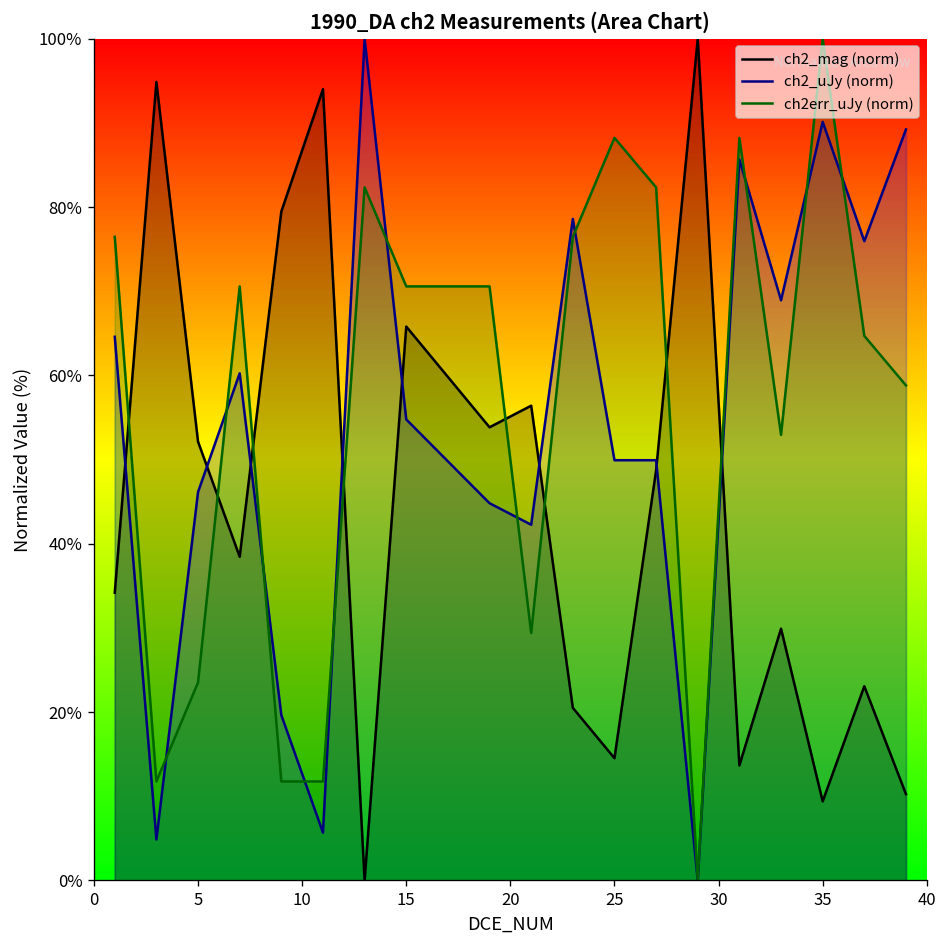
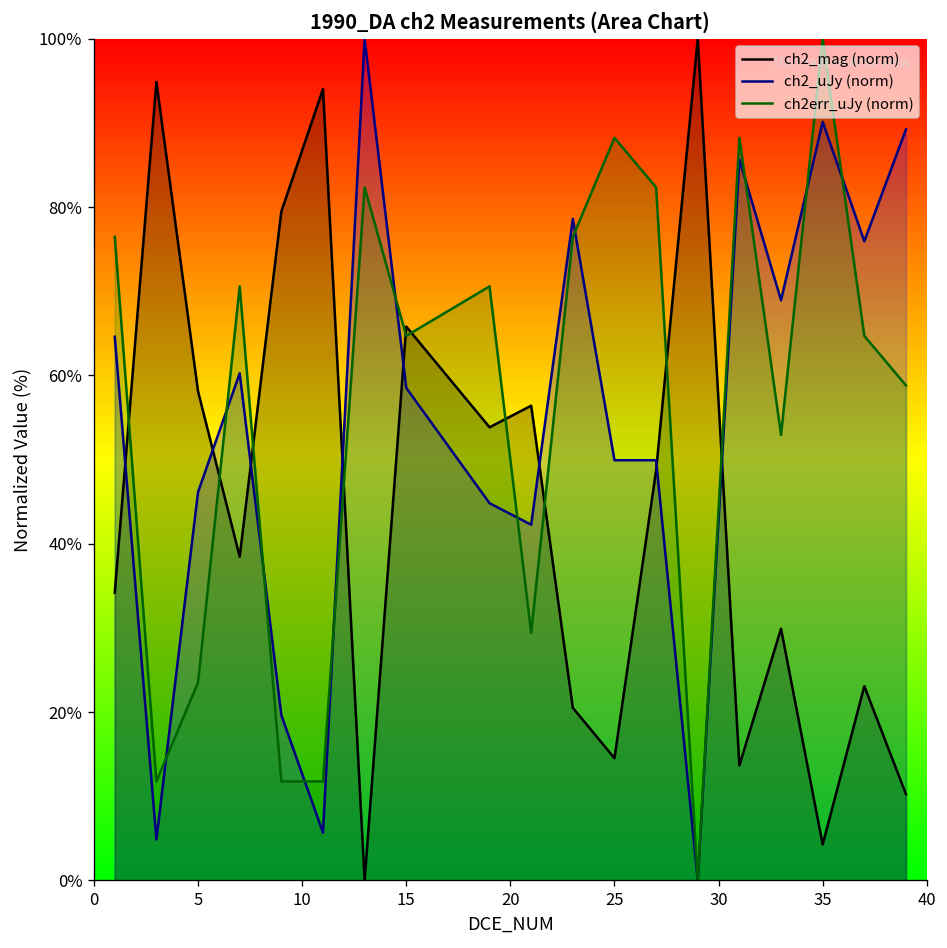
ch2_mag (norm), 5: 52% -> 58%
ch2_uJy (norm), 15: 55% -> 59%
ch2err_uJy (norm), 15: 71% -> 65%
ch2_mag (norm), 35: 9% -> 4%
